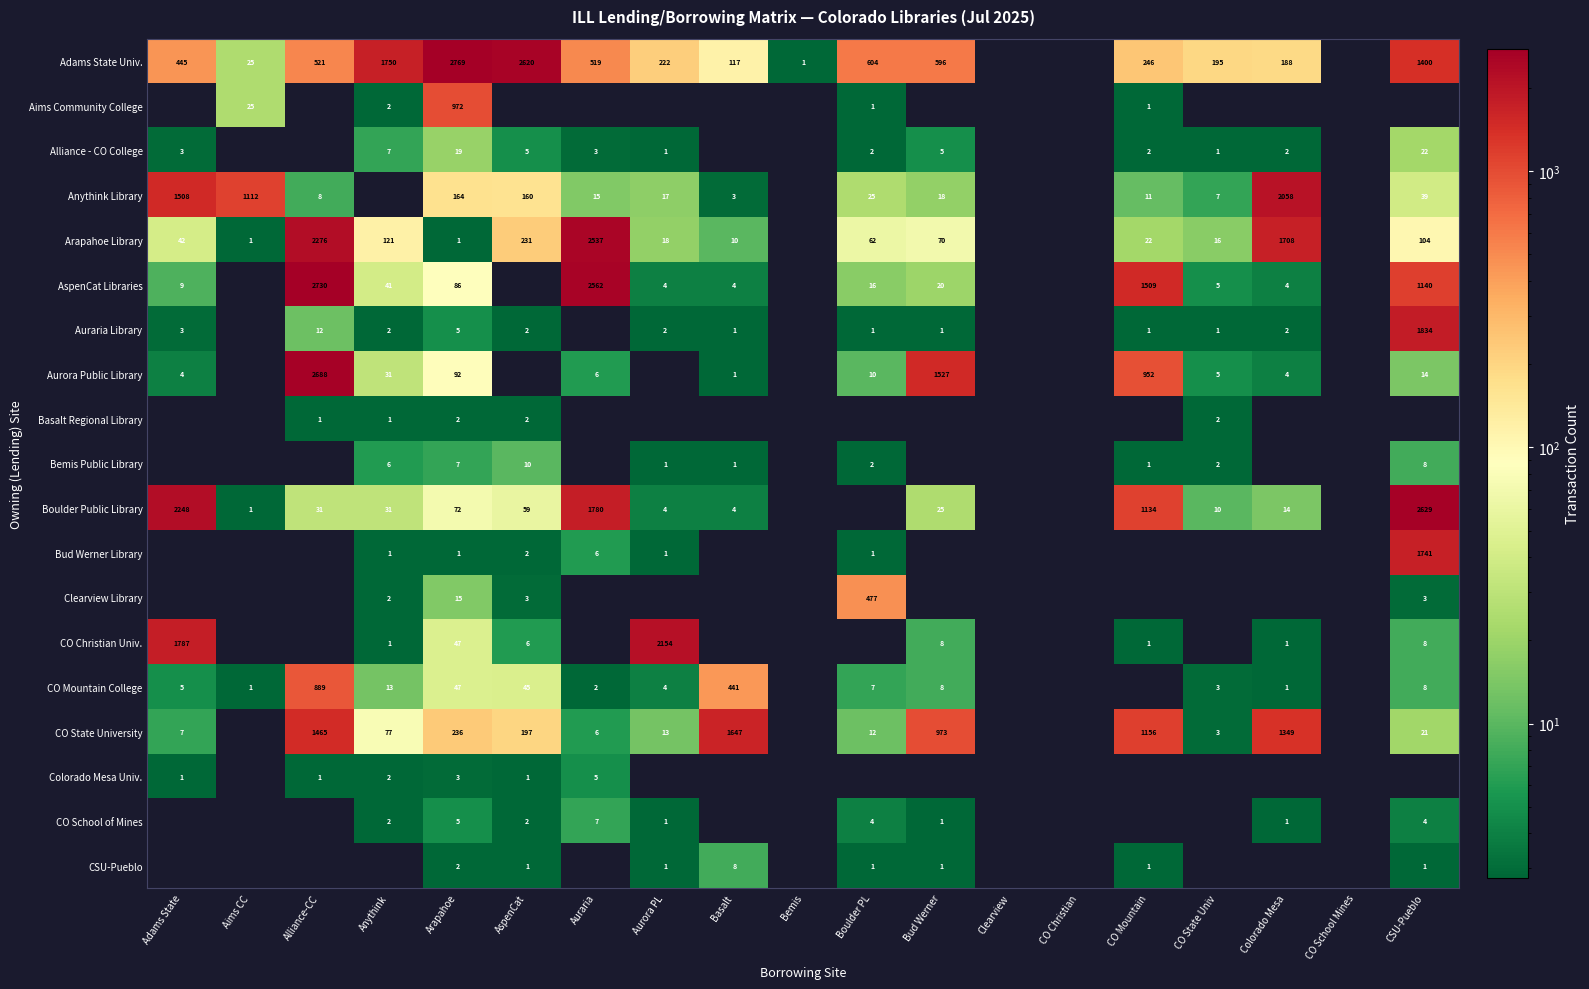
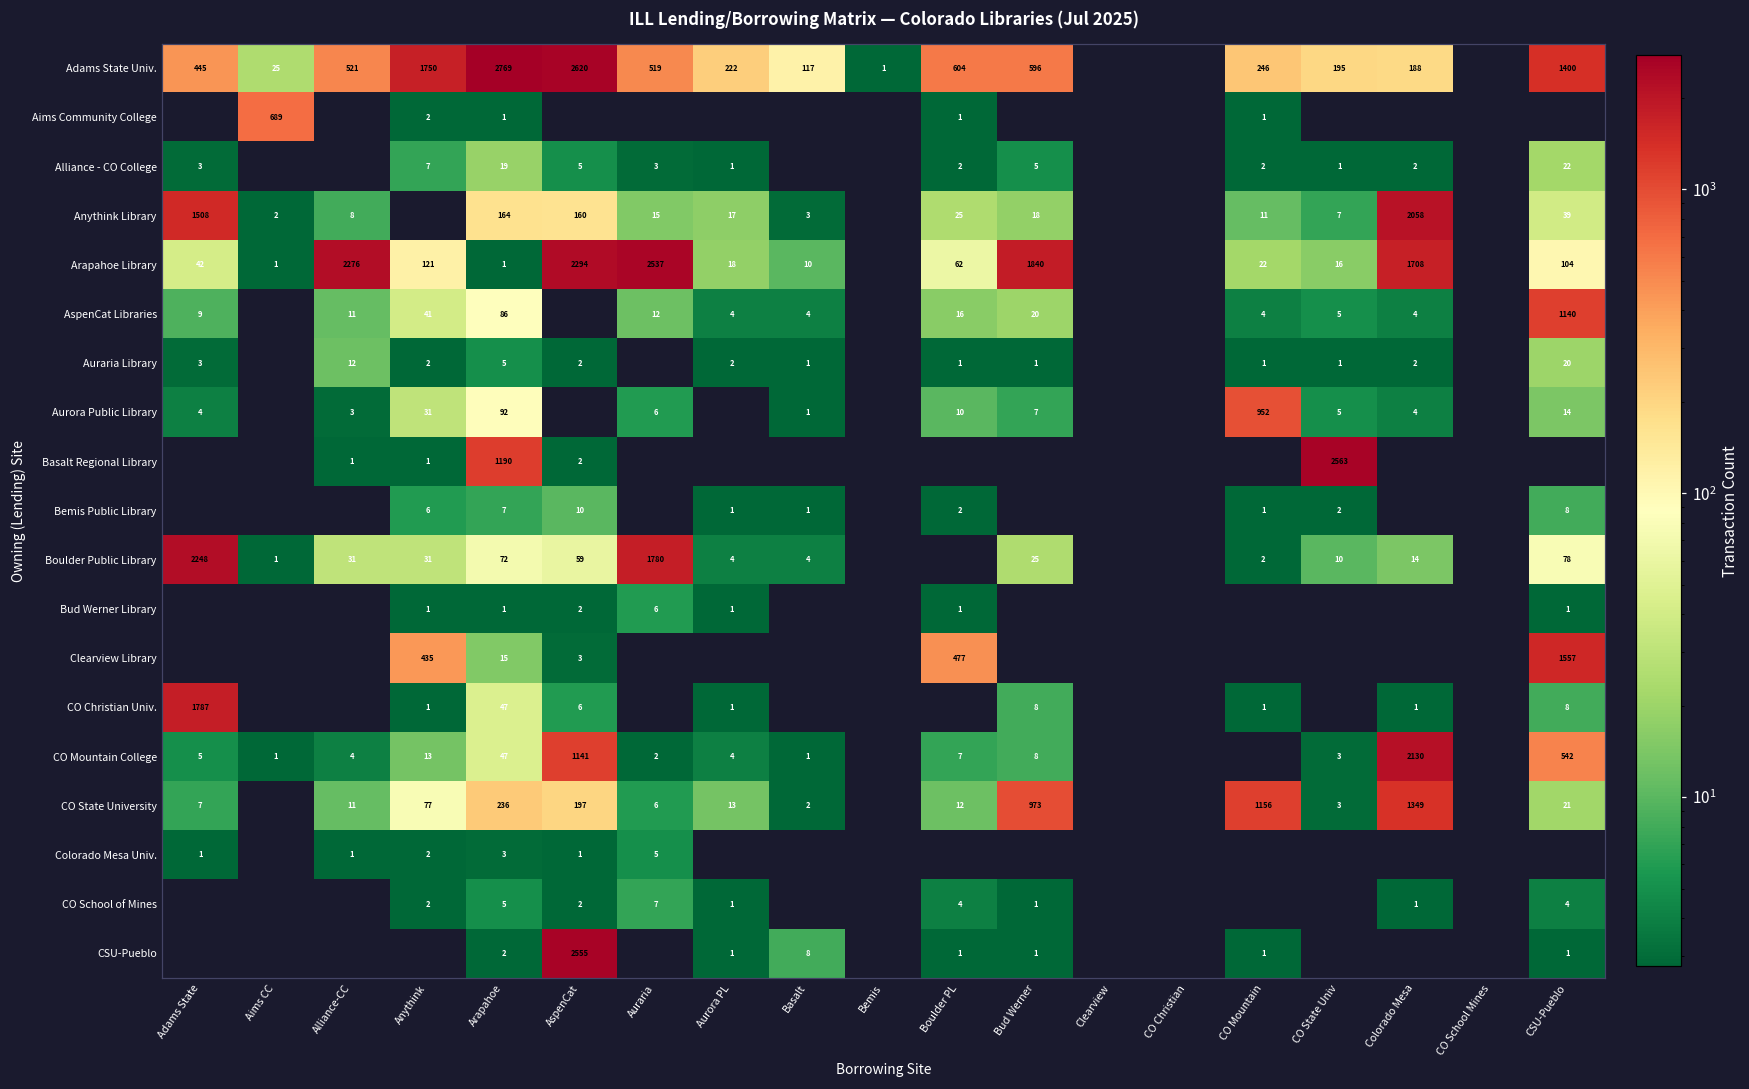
Aims Community College, Aims CC: 25 -> 689
Aims Community College, Arapahoe: 972 -> 1
Anythink Library, Aims CC: 1112 -> 2
Arapahoe Library, AspenCat: 231 -> 2294
Arapahoe Library, Bud Werner: 70 -> 1840
AspenCat Libraries, Alliance-CC: 2730 -> 11
AspenCat Libraries, Auraria: 2562 -> 12
AspenCat Libraries, CO Mountain: 1509 -> 4
Auraria Library, CSU-Pueblo: 1834 -> 20
Aurora Public Library, Alliance-CC: 2688 -> 3
Aurora Public Library, Bud Werner: 1527 -> 7
Basalt Regional Library, Arapahoe: 2 -> 1190
Basalt Regional Library, CO State Univ: 2 -> 2563
Boulder Public Library, CO Mountain: 1134 -> 2
Boulder Public Library, CSU-Pueblo: 2629 -> 78
Bud Werner Library, CSU-Pueblo: 1741 -> 1
Clearview Library, Anythink: 2 -> 435
Clearview Library, CSU-Pueblo: 3 -> 1557
CO Christian Univ., Aurora PL: 2154 -> 1
CO Mountain College, Alliance-CC: 889 -> 4
CO Mountain College, AspenCat: 45 -> 1141
CO Mountain College, Basalt: 441 -> 1
CO Mountain College, Colorado Mesa: 1 -> 2130
CO Mountain College, CSU-Pueblo: 8 -> 542
CO State University, Alliance-CC: 1465 -> 11
CO State University, Basalt: 1647 -> 2
CSU-Pueblo, AspenCat: 1 -> 2555
